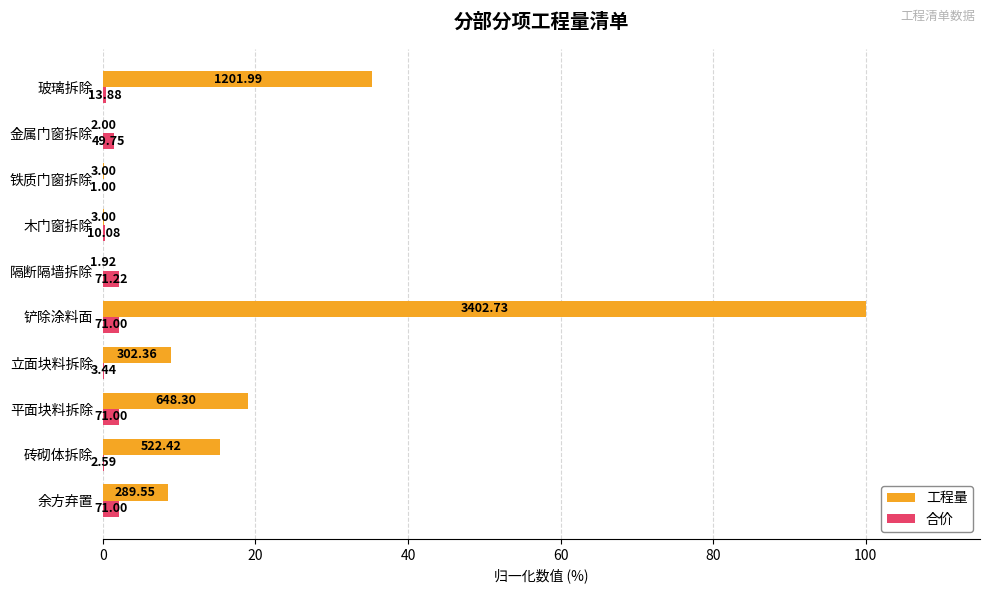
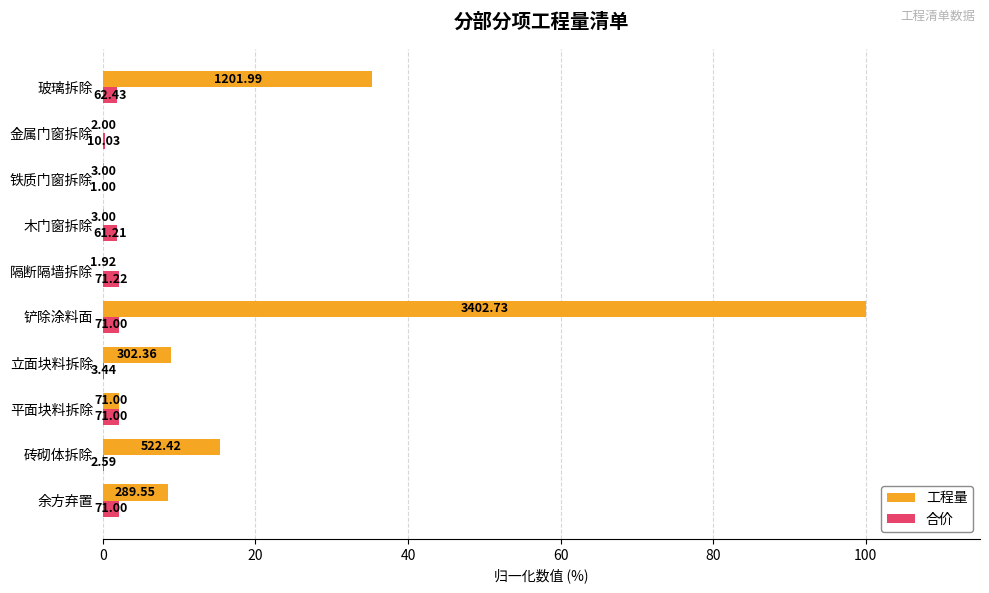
合价, 玻璃拆除: 13.88 -> 62.43
合价, 金属门窗拆除: 49.75 -> 10.03
合价, 木门窗拆除: 10.08 -> 61.21
工程量, 平面块料拆除: 648.30 -> 71.00
